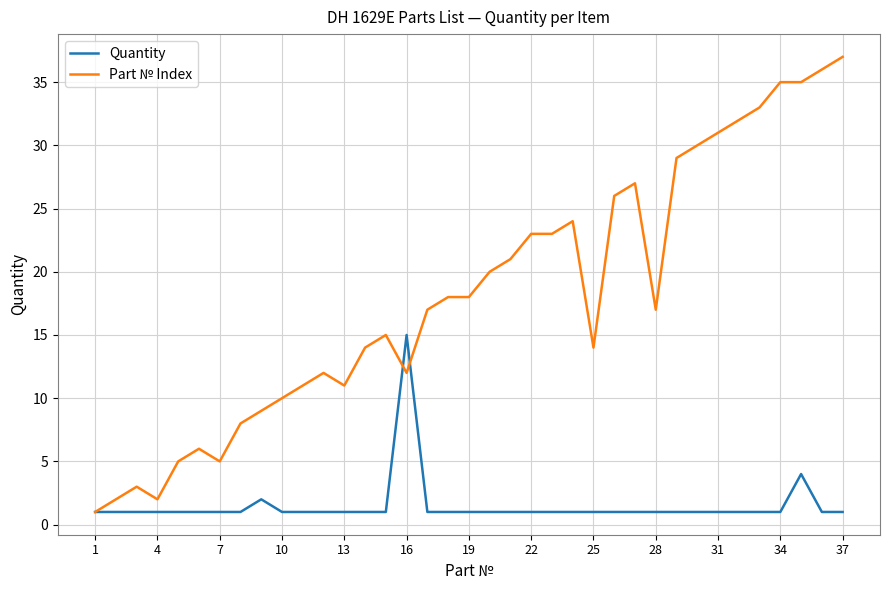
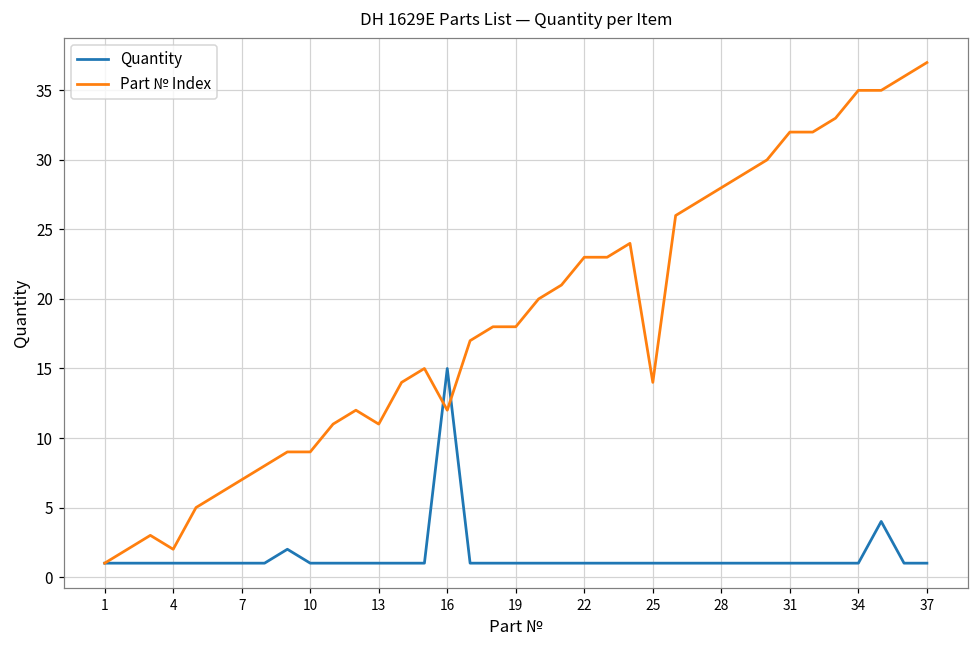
Part № Index, 7: 5 -> 7
Part № Index, 10: 10 -> 9
Part № Index, 28: 17 -> 28
Part № Index, 31: 31 -> 32
